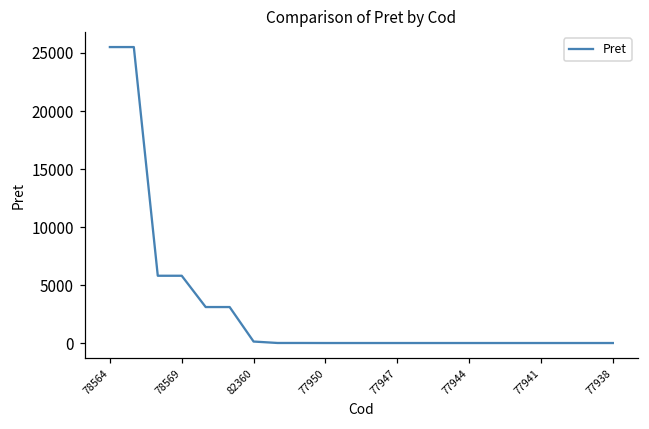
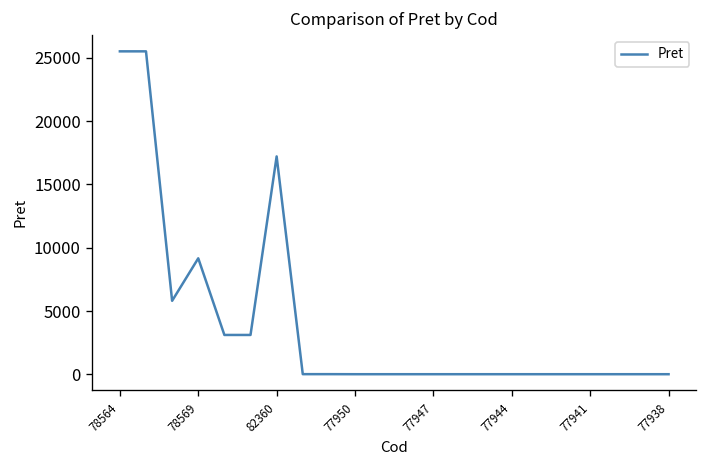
78569: 5800 -> 9200
82360: 100 -> 17200
